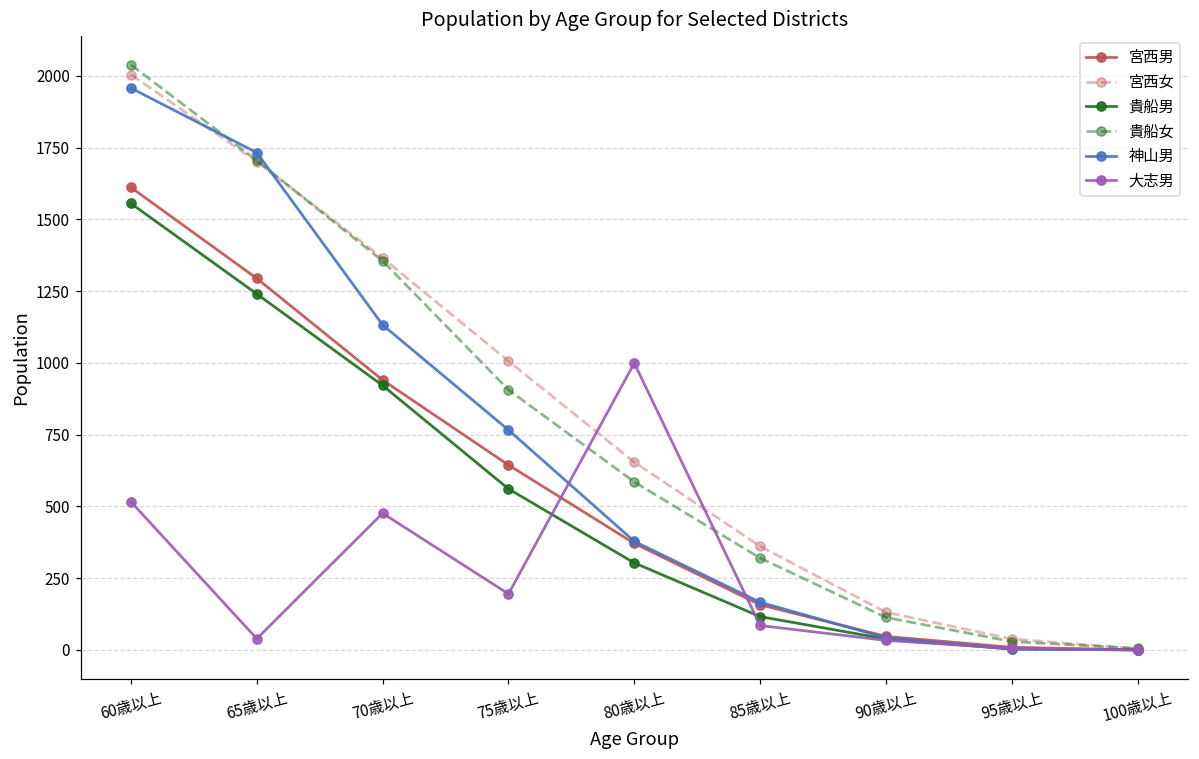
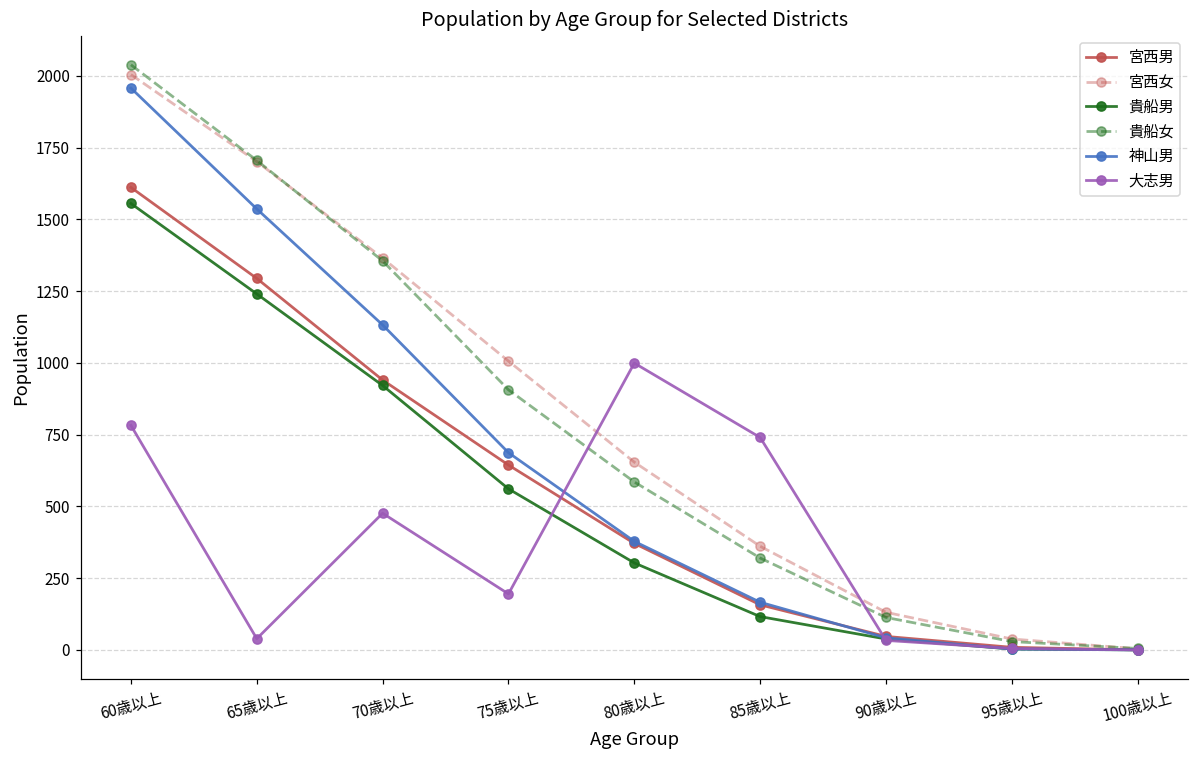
大志男, 60歳以上: 520 -> 780
神山男, 65歳以上: 1730 -> 1540
神山男, 75歳以上: 770 -> 690
大志男, 85歳以上: 90 -> 740
